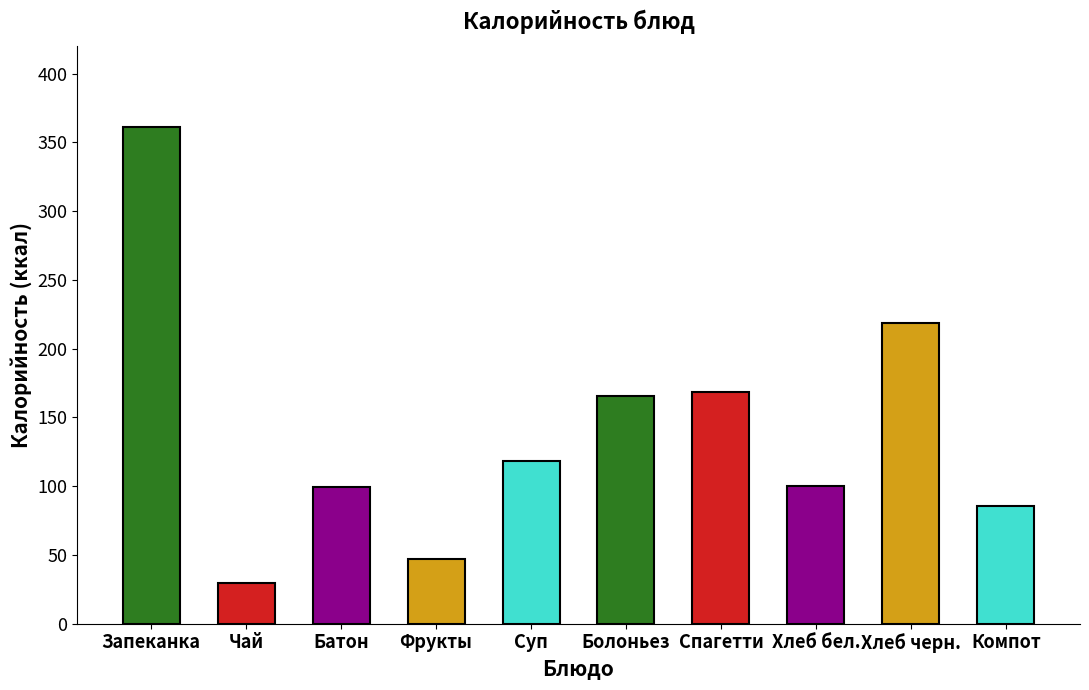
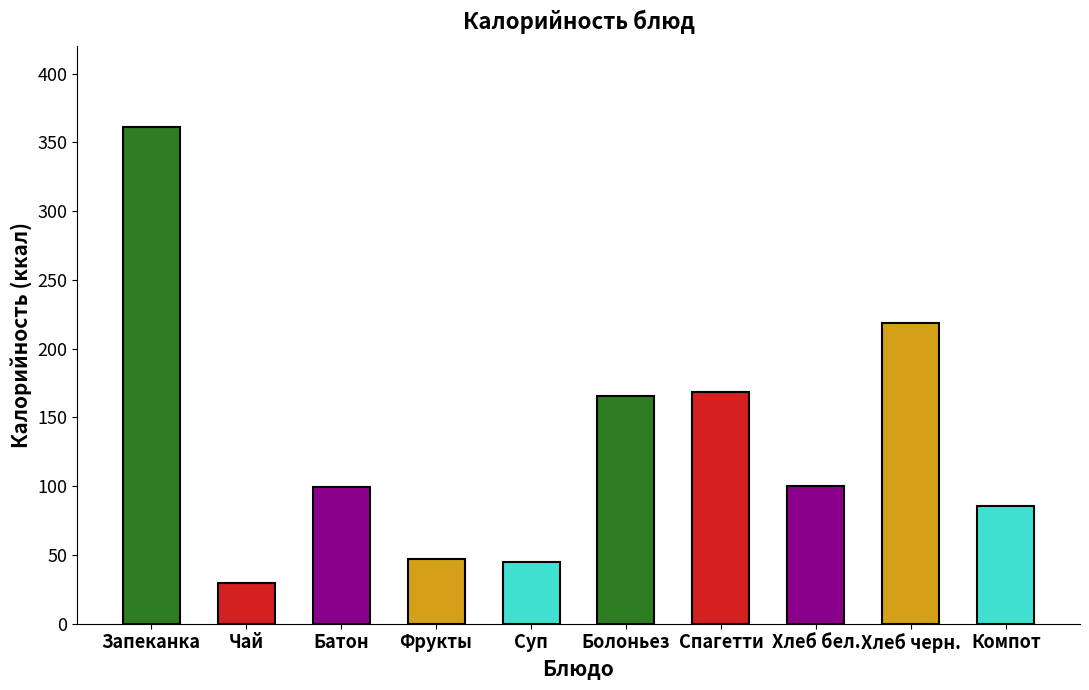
Суп: 119 -> 45
